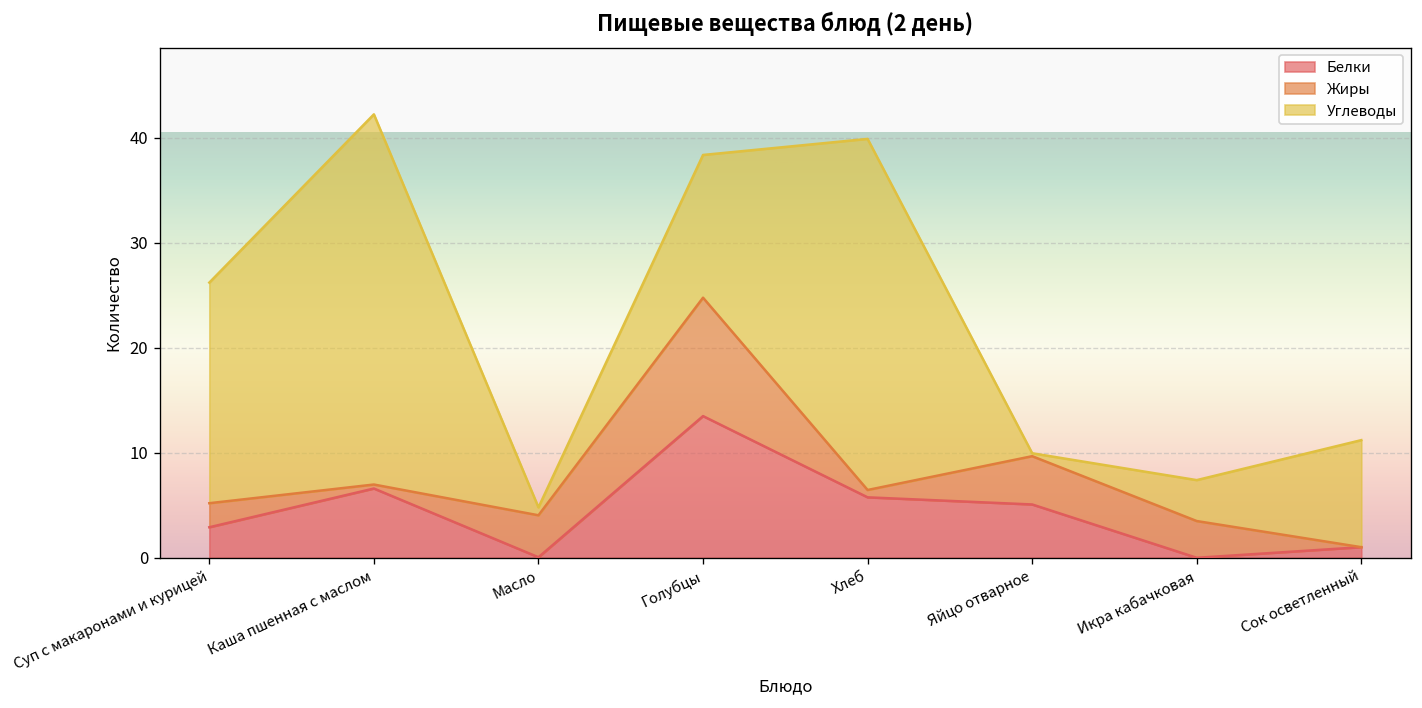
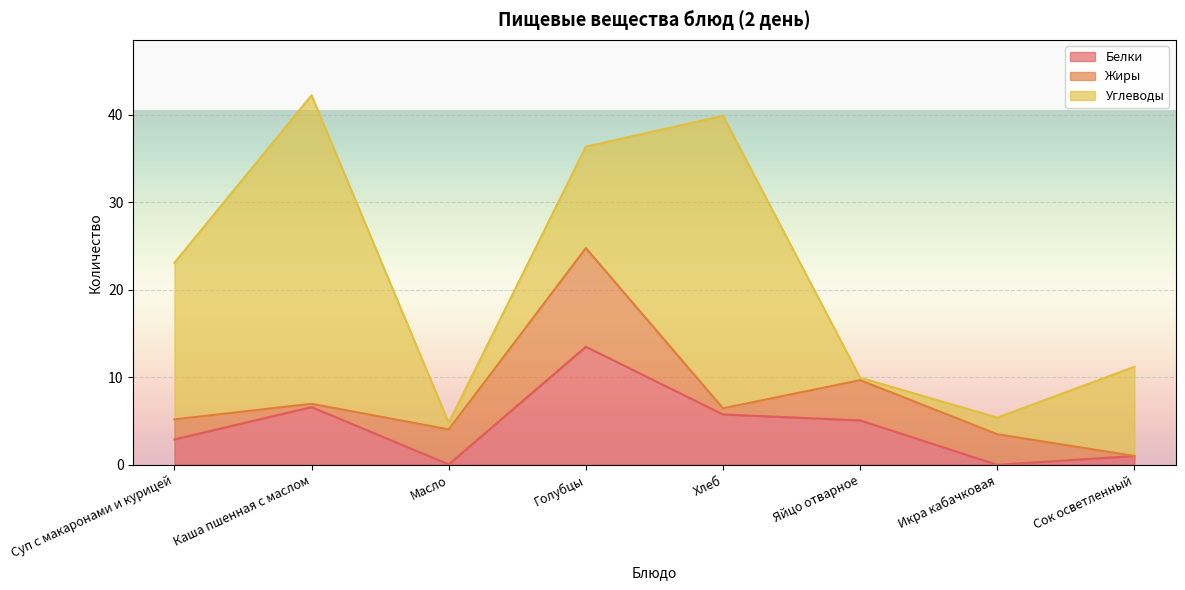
Углеводы, Суп с макаронами и курицей: 21 -> 18
Углеводы, Голубцы: 14 -> 12
Углеводы, Икра кабачковая: 4 -> 2
